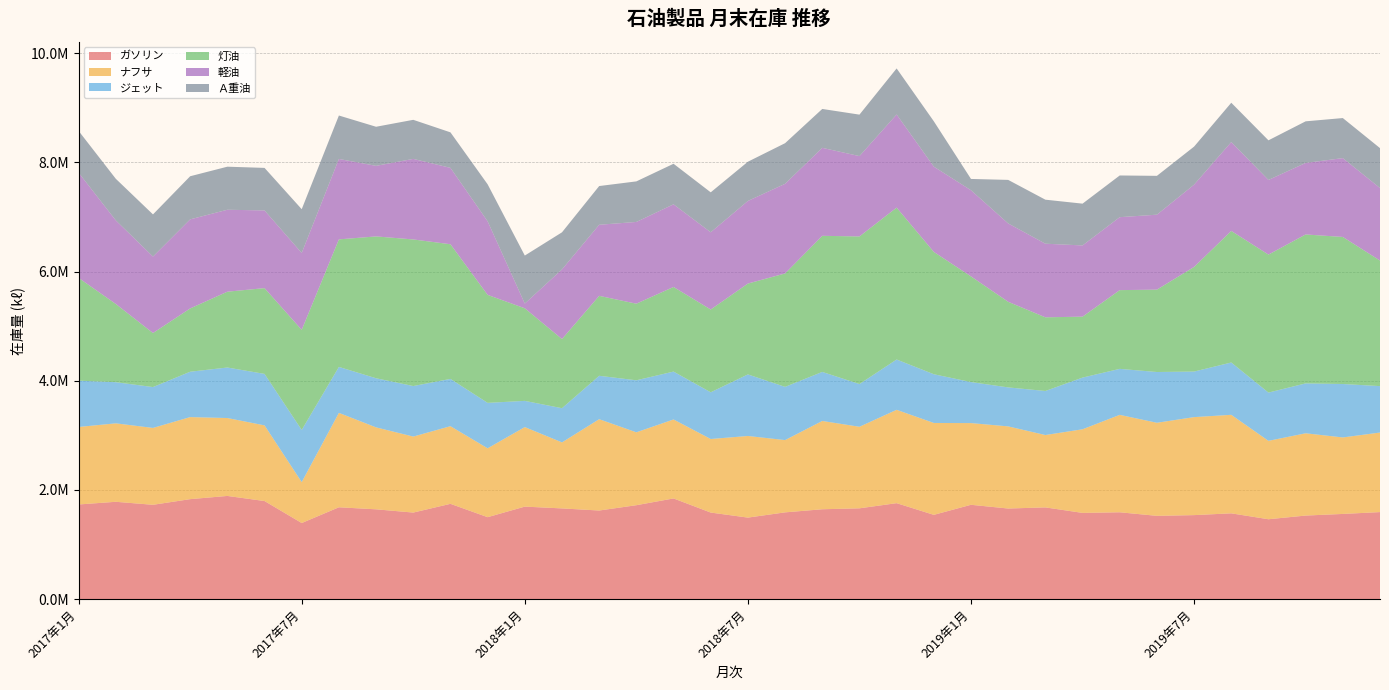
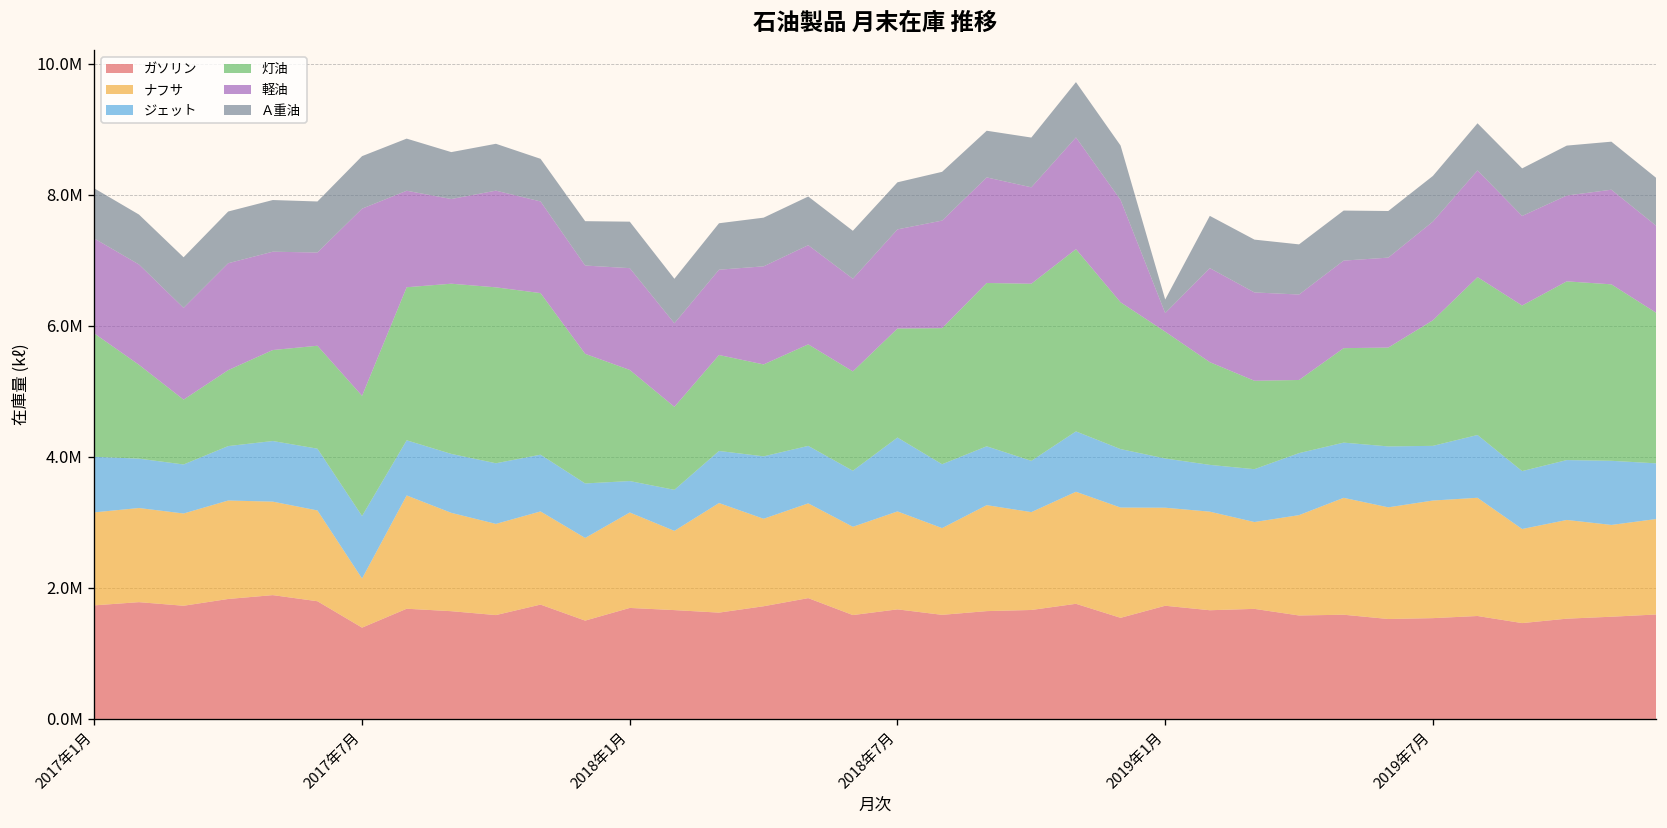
軽油, 2017年1月: 1900000 -> 1400000
軽油, 2017年7月: 1400000 -> 2900000
軽油, 2018年1月: 100000 -> 1600000
Ａ重油, 2018年1月: 900000 -> 700000
ガソリン, 2018年7月: 1500000 -> 1700000
軽油, 2019年1月: 1600000 -> 300000
